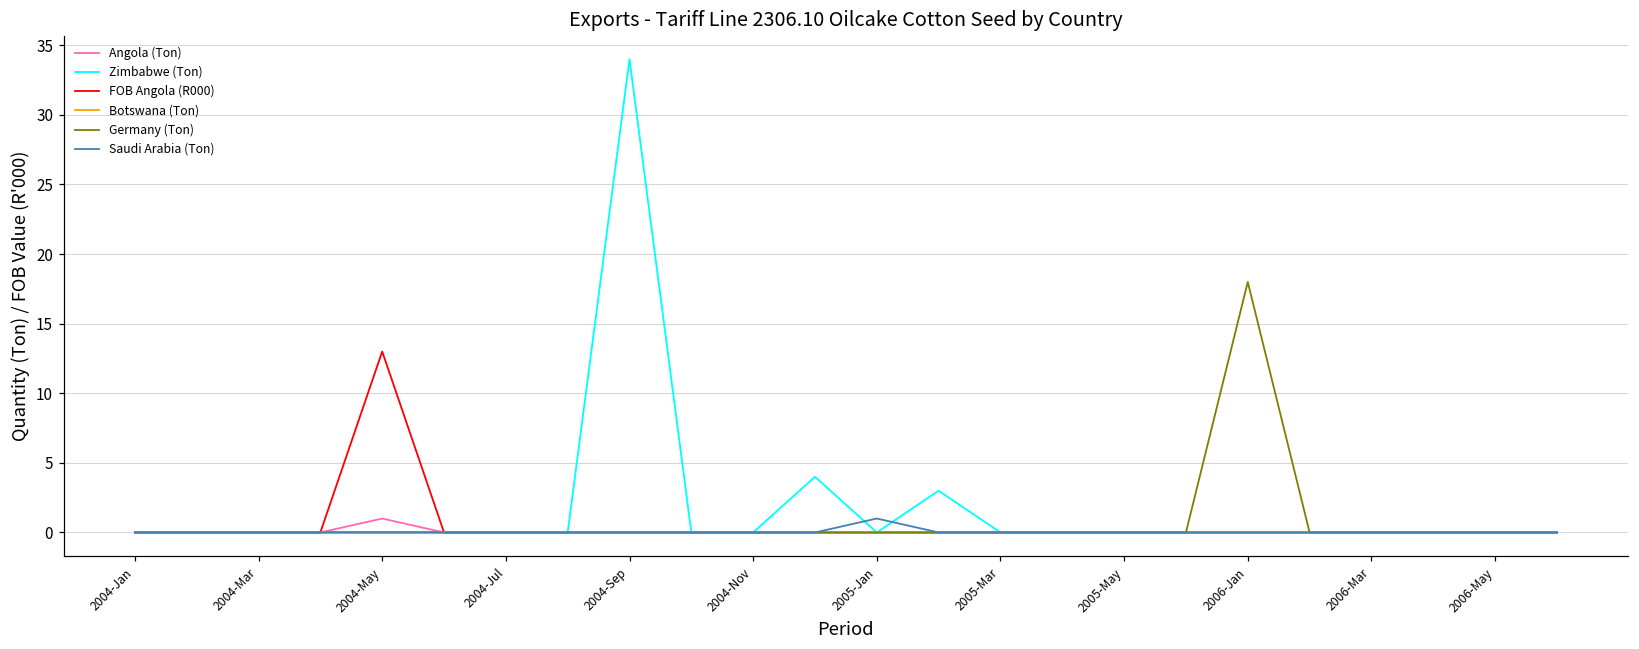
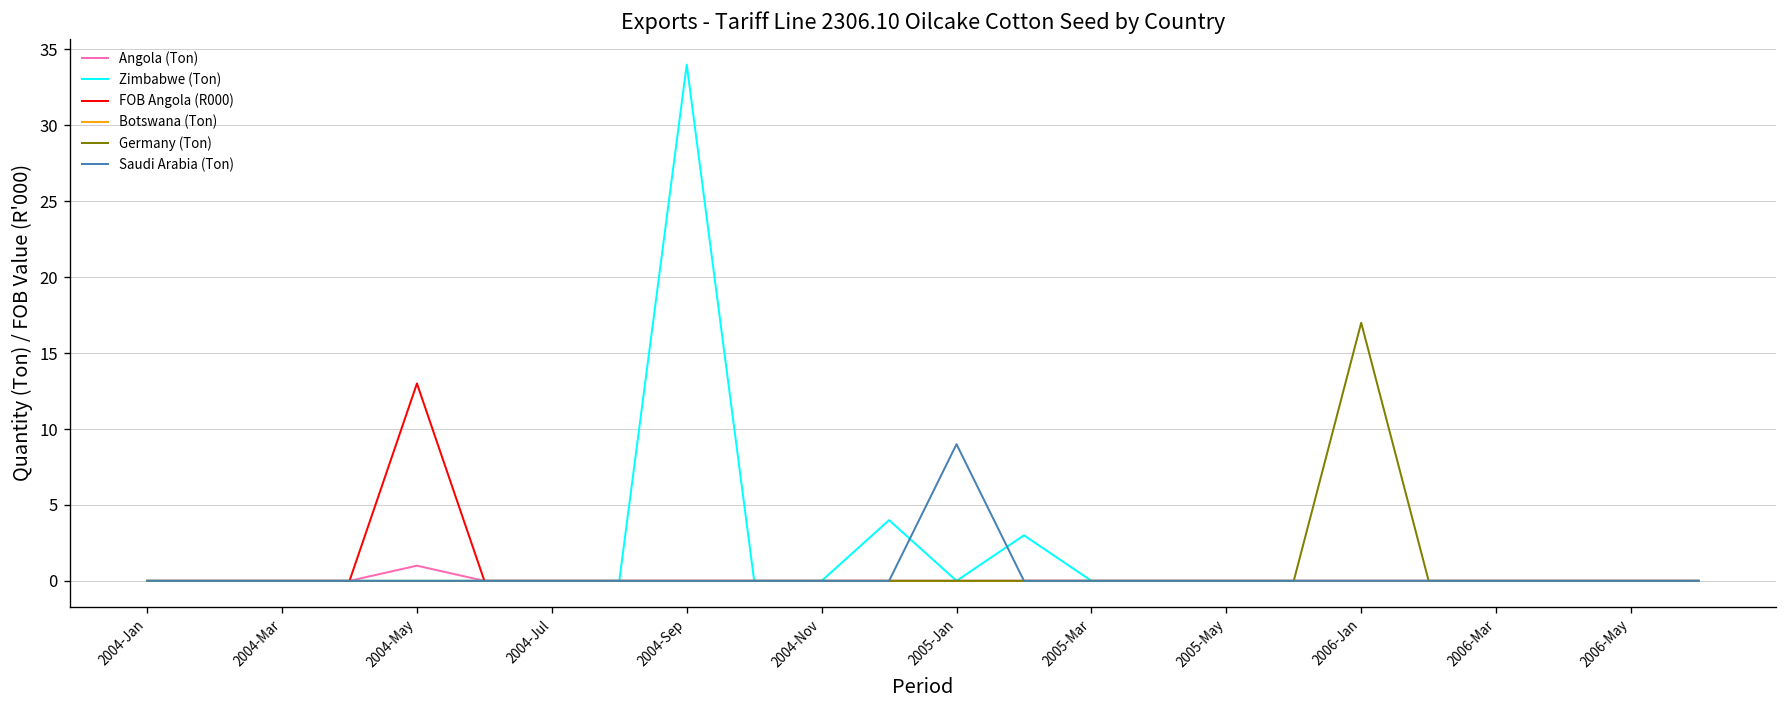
Saudi Arabia (Ton), 2005-Jan: 1 -> 9
Germany (Ton), 2006-Jan: 18 -> 17
